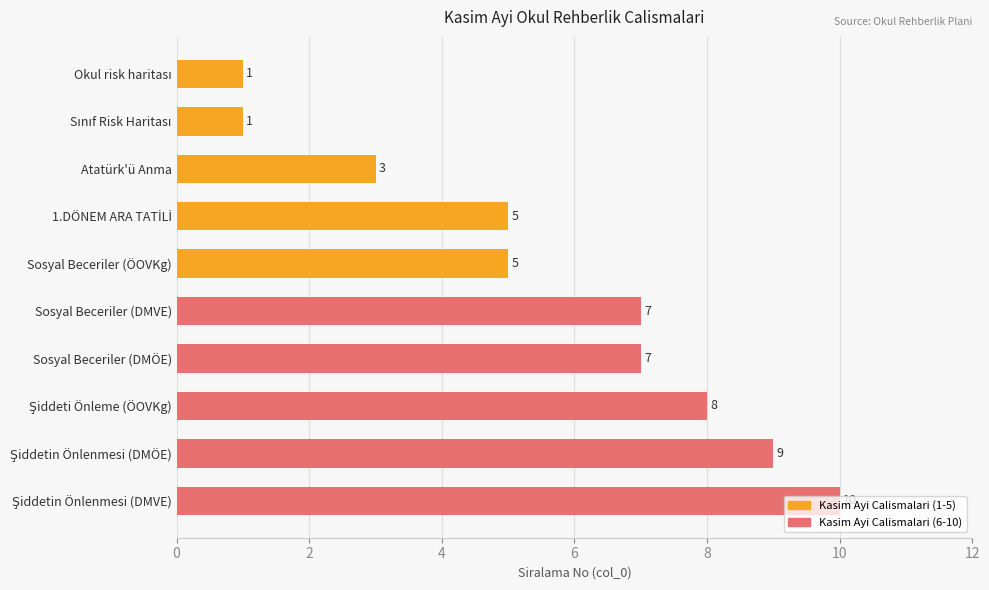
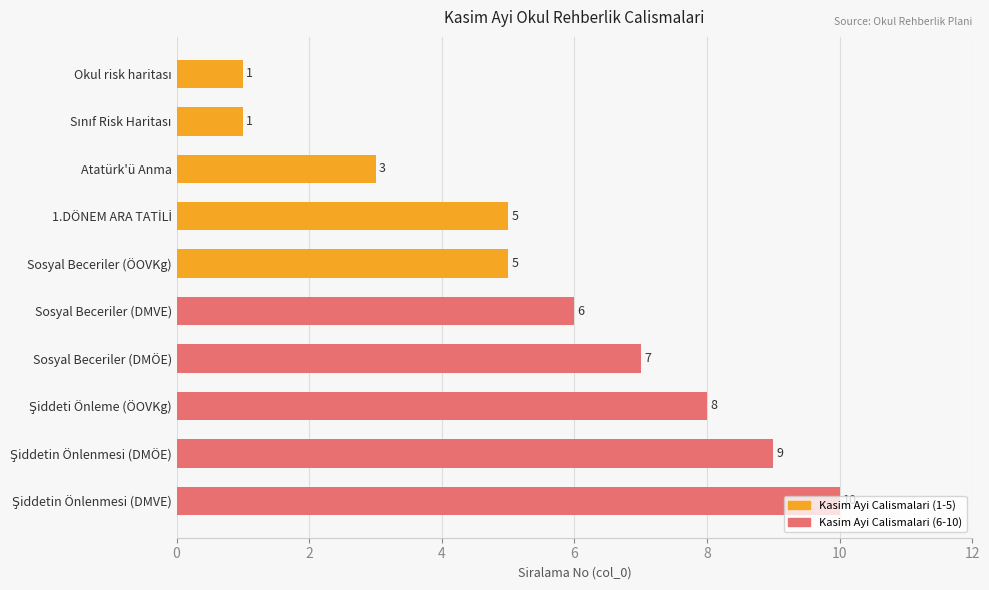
Sosyal Beceriler (DMVE): 7 -> 6
